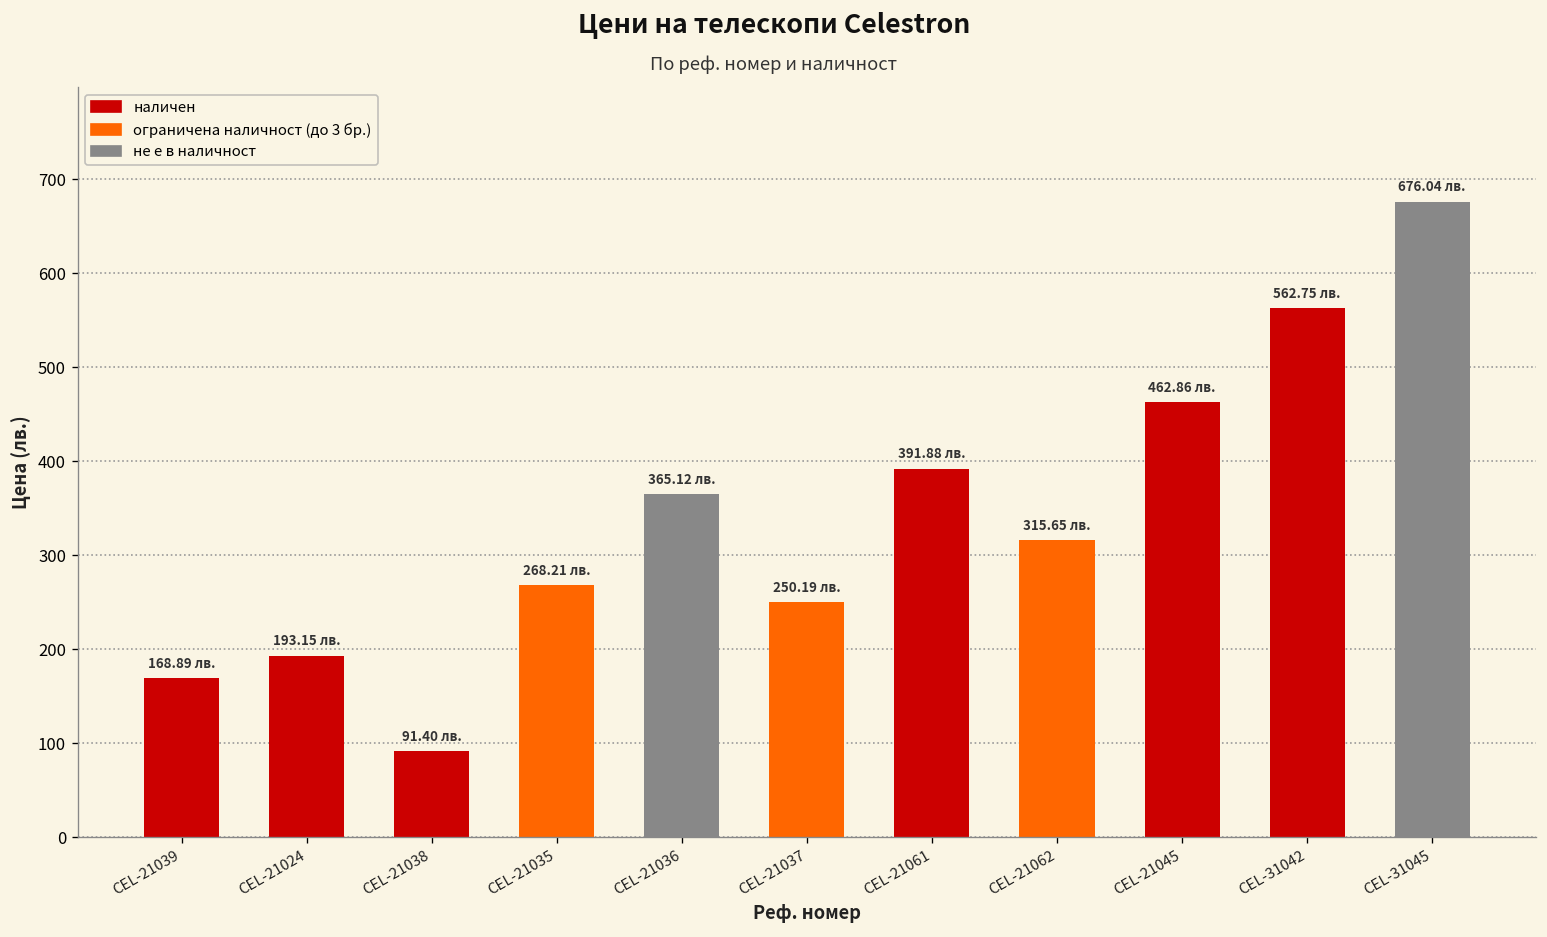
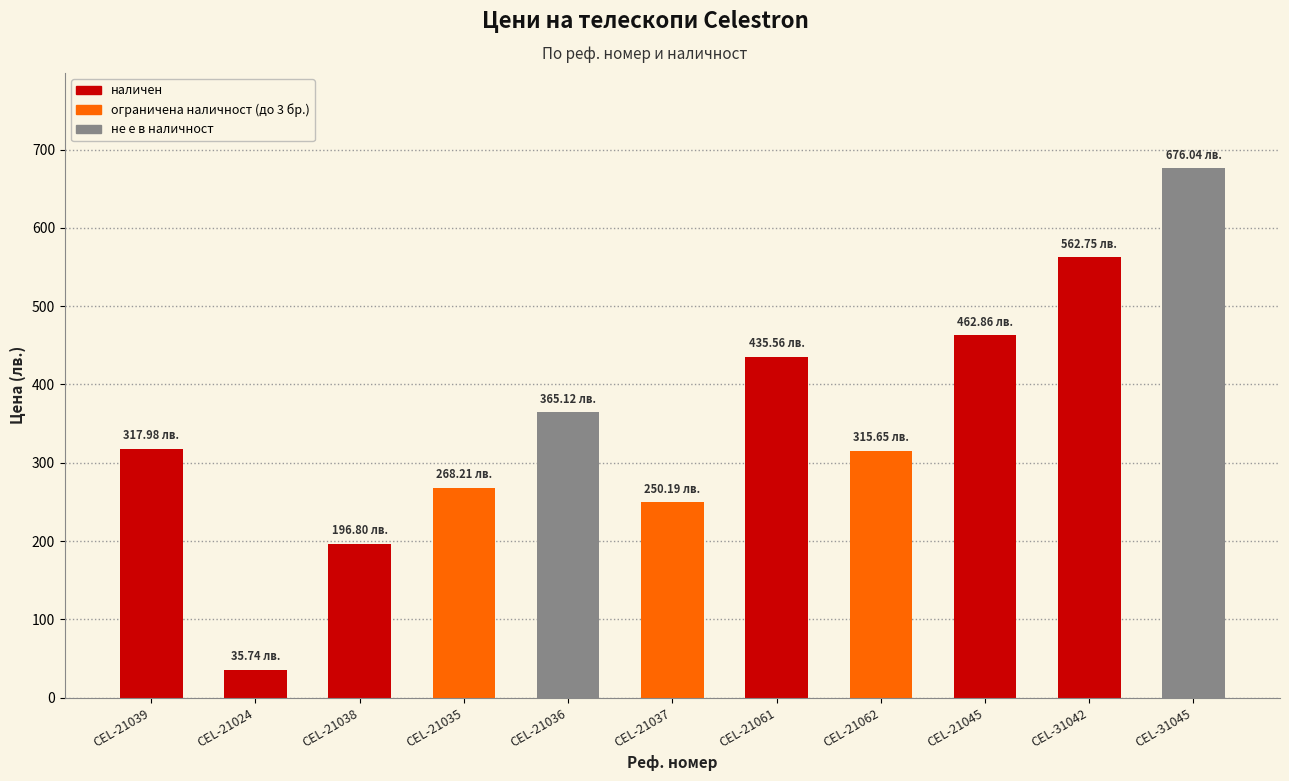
CEL-21039: 168.89 -> 317.98
CEL-21024: 193.15 -> 35.74
CEL-21038: 91.40 -> 196.80
CEL-21061: 391.88 -> 435.56
